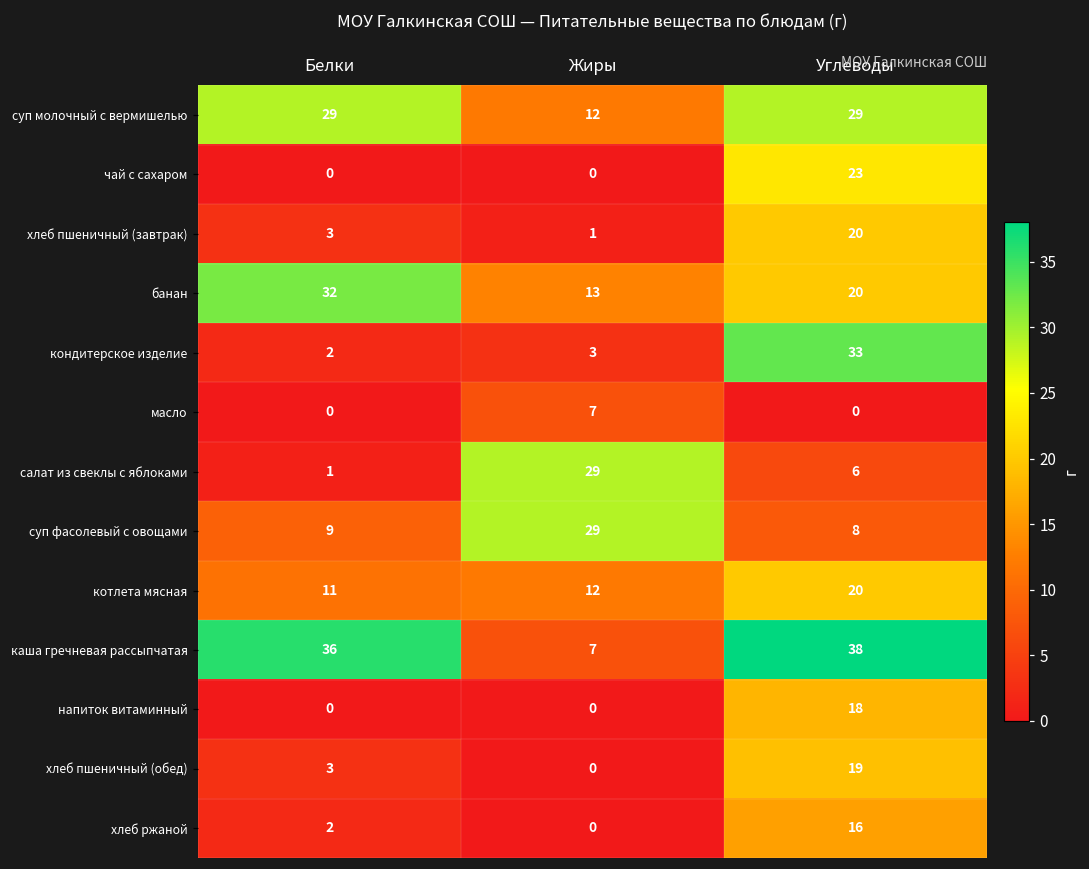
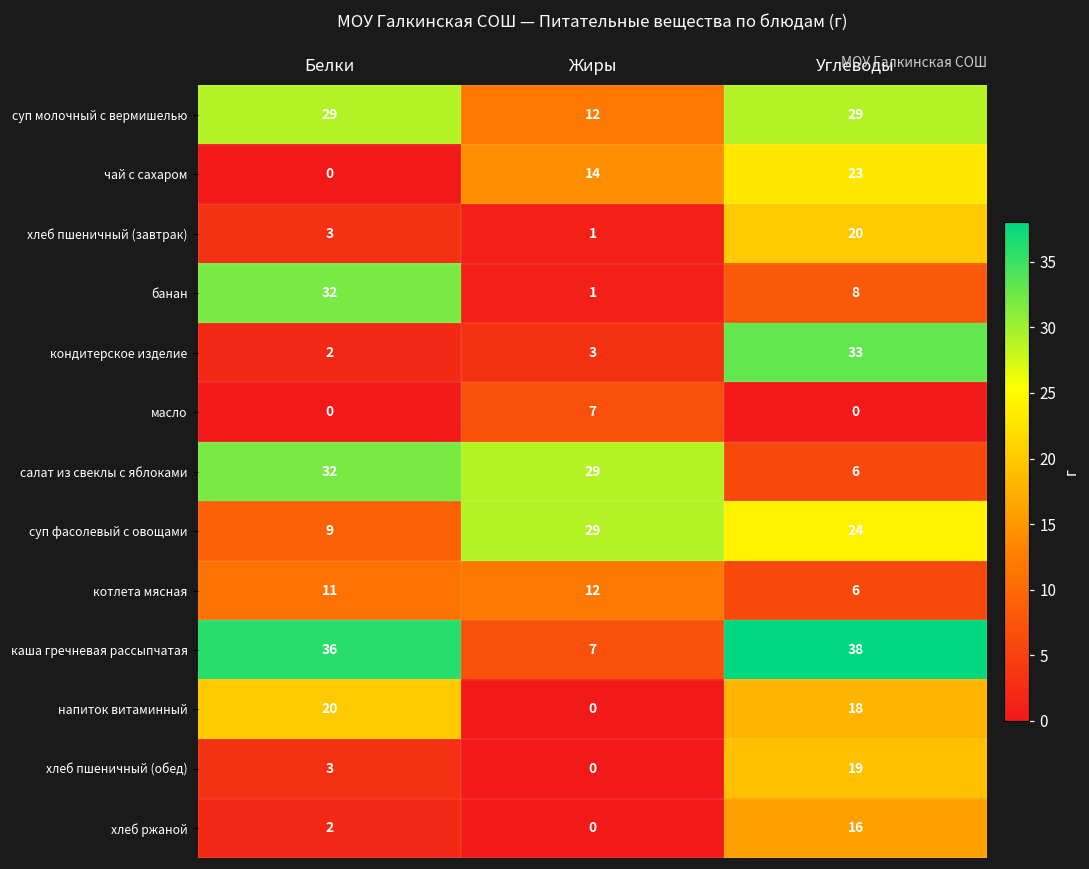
чай с сахаром, Жиры: 0 -> 14
банан, Жиры: 13 -> 1
банан, Углеводы: 20 -> 8
салат из свеклы с яблоками, Белки: 1 -> 32
суп фасолевый с овощами, Углеводы: 8 -> 24
котлета мясная, Углеводы: 20 -> 6
напиток витаминный, Белки: 0 -> 20
